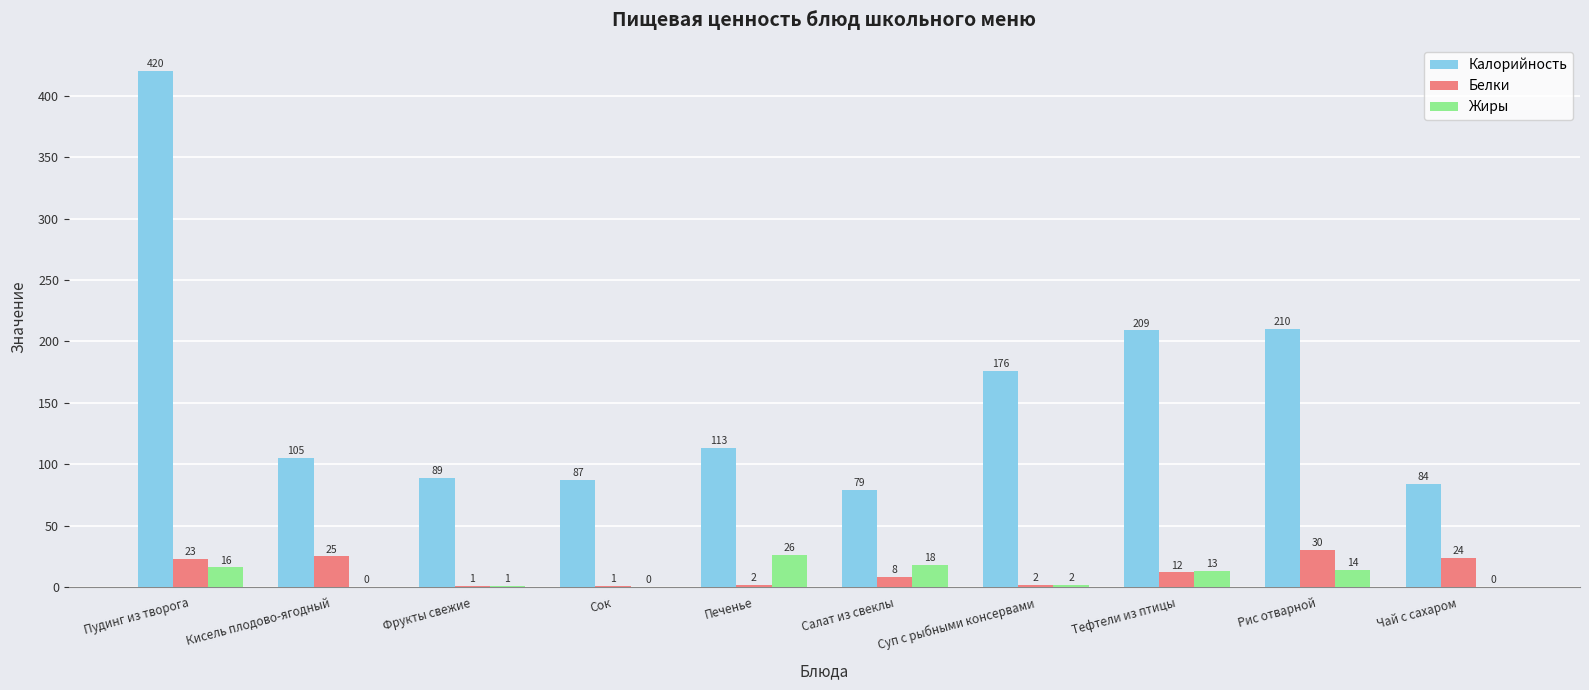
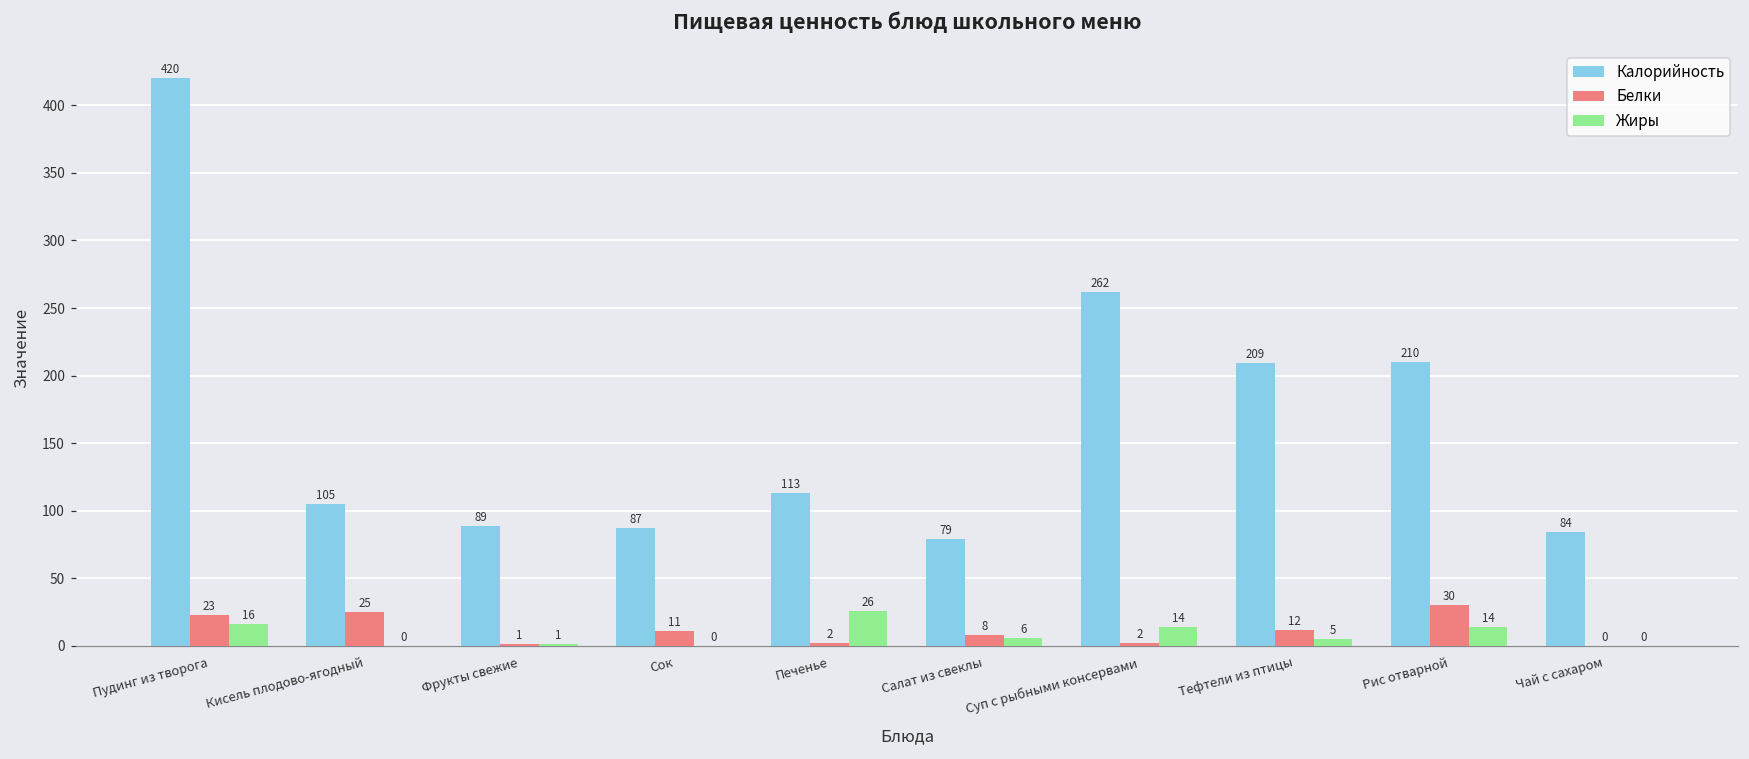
Белки, Сок: 1 -> 11
Жиры, Салат из свеклы: 18 -> 6
Калорийность, Суп с рыбными консервами: 176 -> 262
Жиры, Суп с рыбными консервами: 2 -> 14
Жиры, Тефтели из птицы: 13 -> 5
Белки, Чай с сахаром: 24 -> 0
